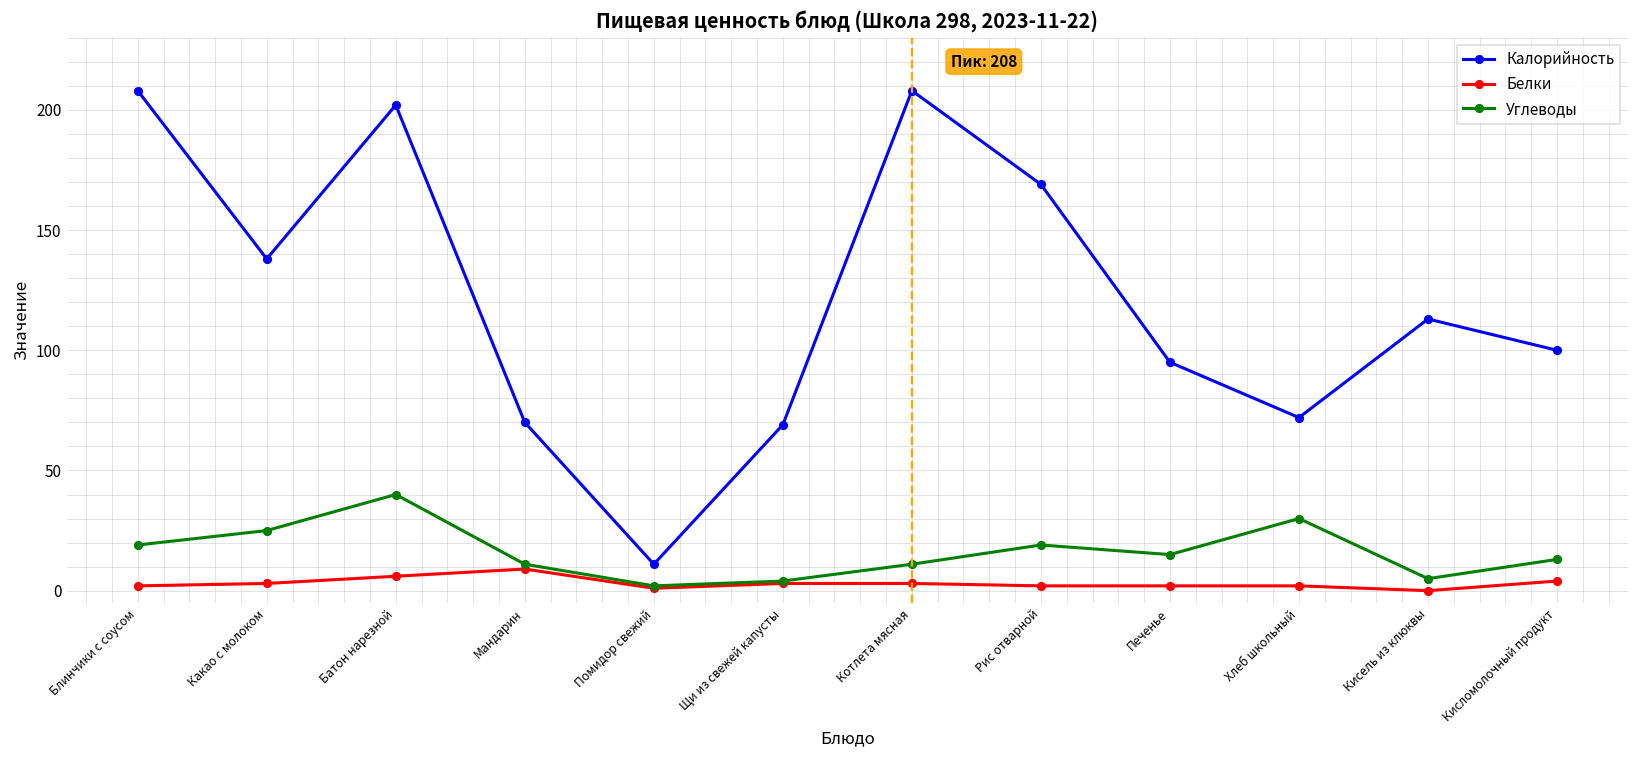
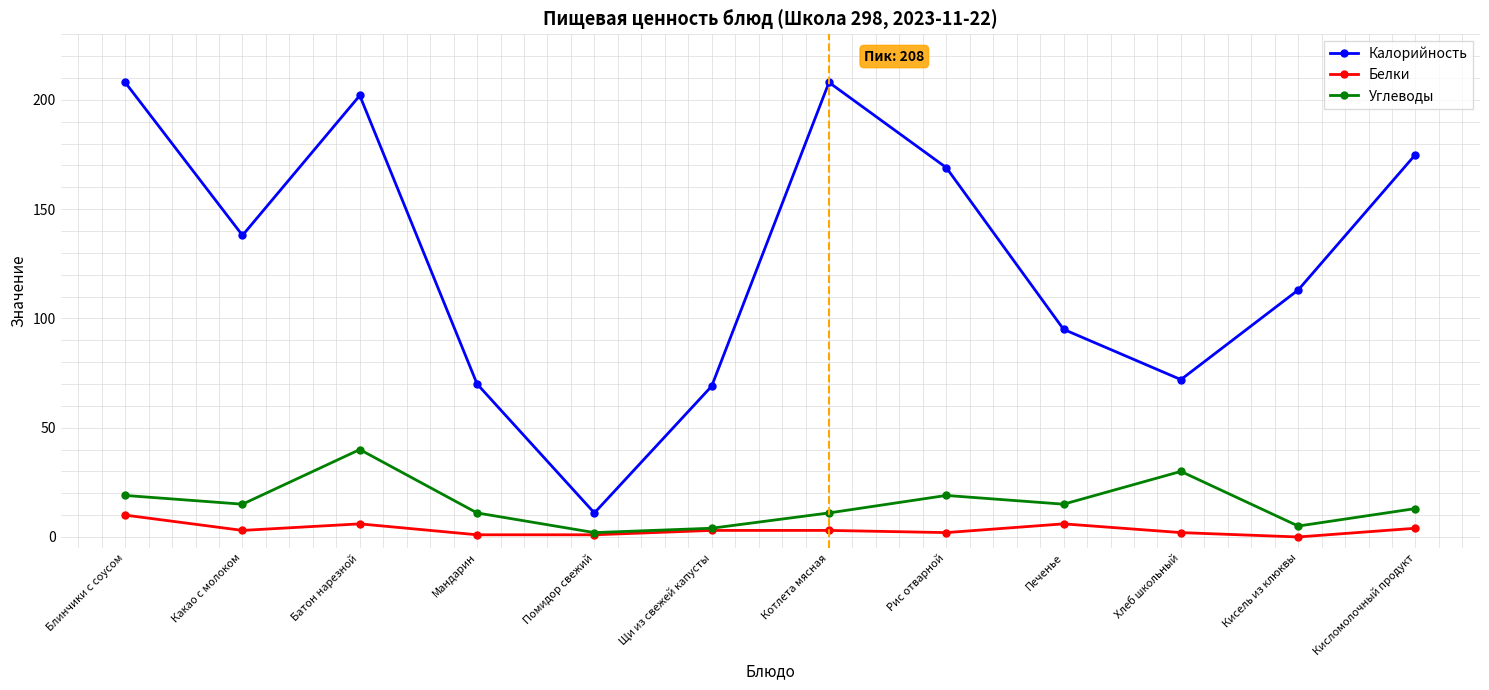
Белки, Блинчики с соусом: 2 -> 10
Углеводы, Какао с молоком: 25 -> 15
Белки, Мандарин: 9 -> 1
Белки, Печенье: 2 -> 6
Калорийность, Кисломолочный продукт: 100 -> 175
